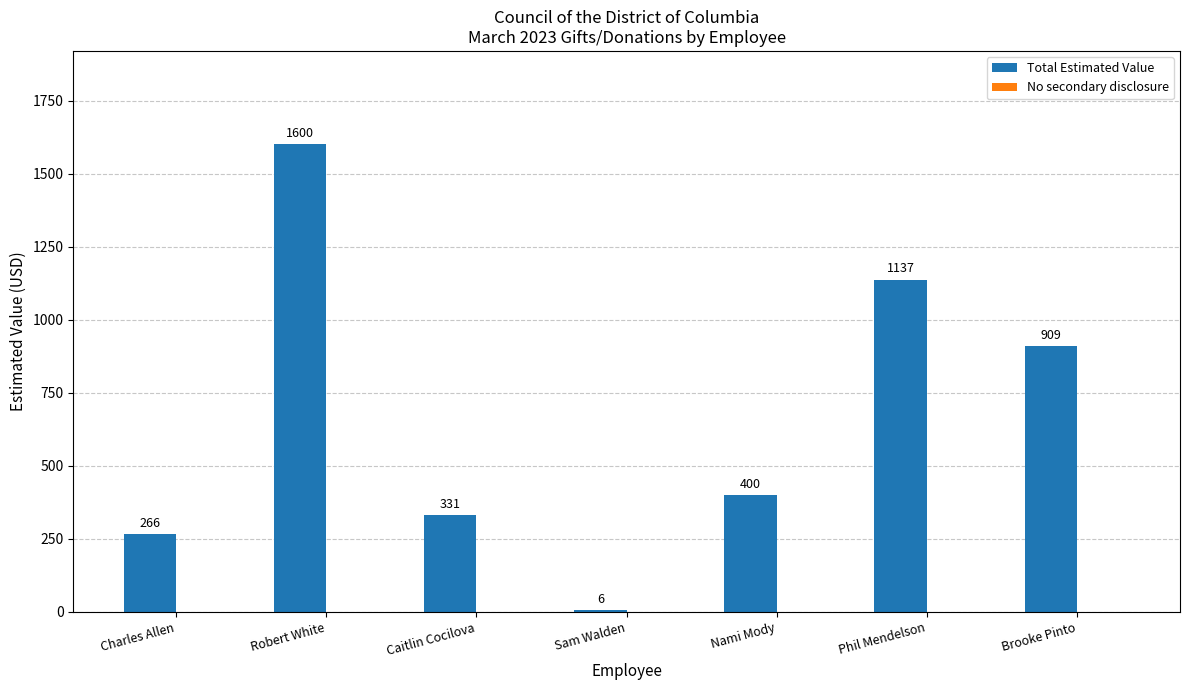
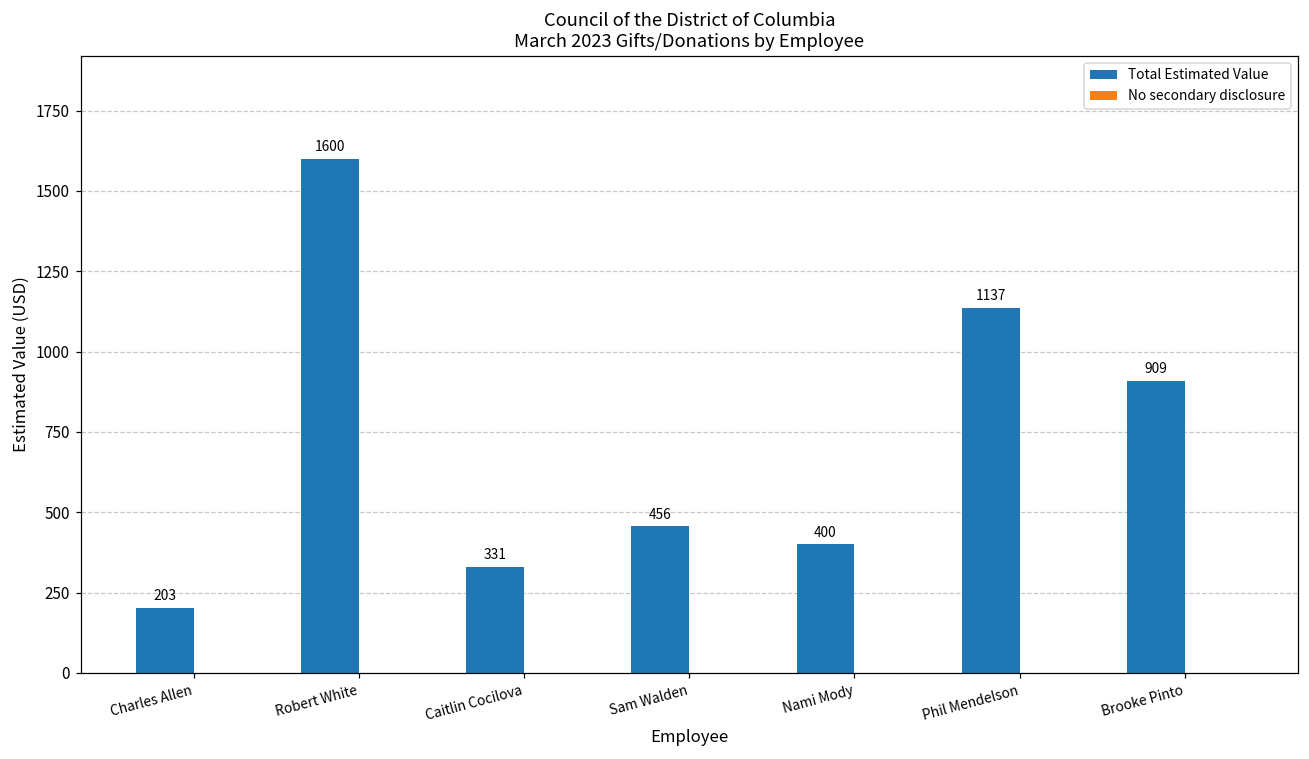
Total Estimated Value, Charles Allen: 266 -> 203
Total Estimated Value, Sam Walden: 6 -> 456
